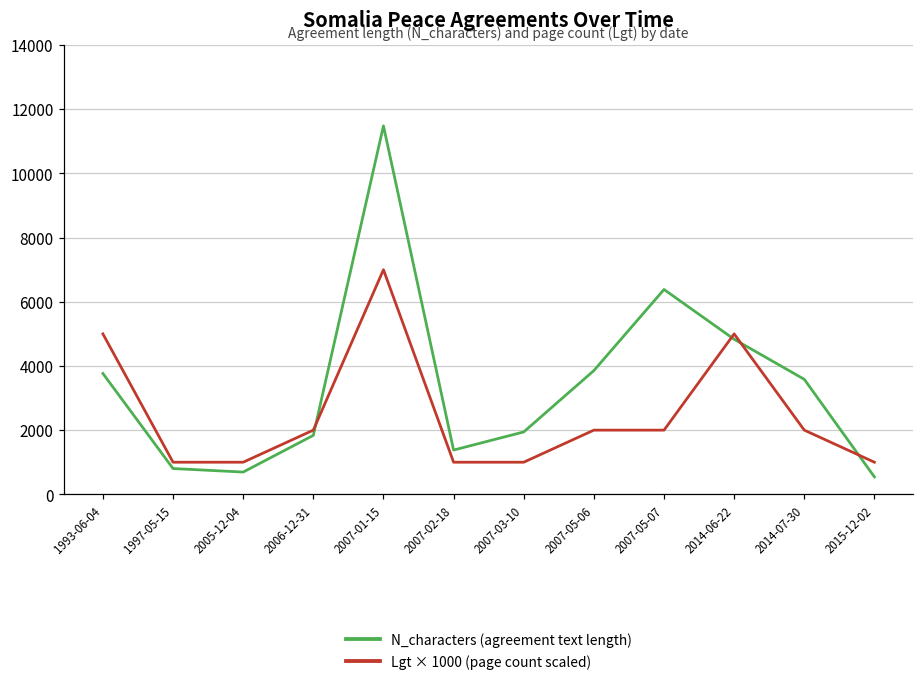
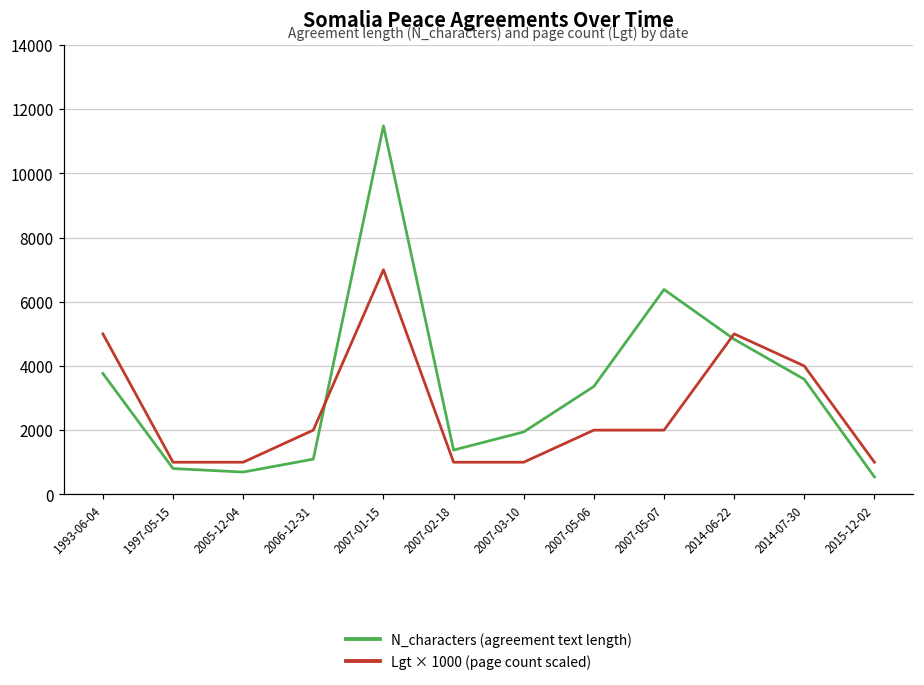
N_characters (agreement text length), 2006-12-31: 1800 -> 1100
N_characters (agreement text length), 2007-05-06: 3900 -> 3400
Lgt × 1000 (page count scaled), 2014-07-30: 2000 -> 4000
